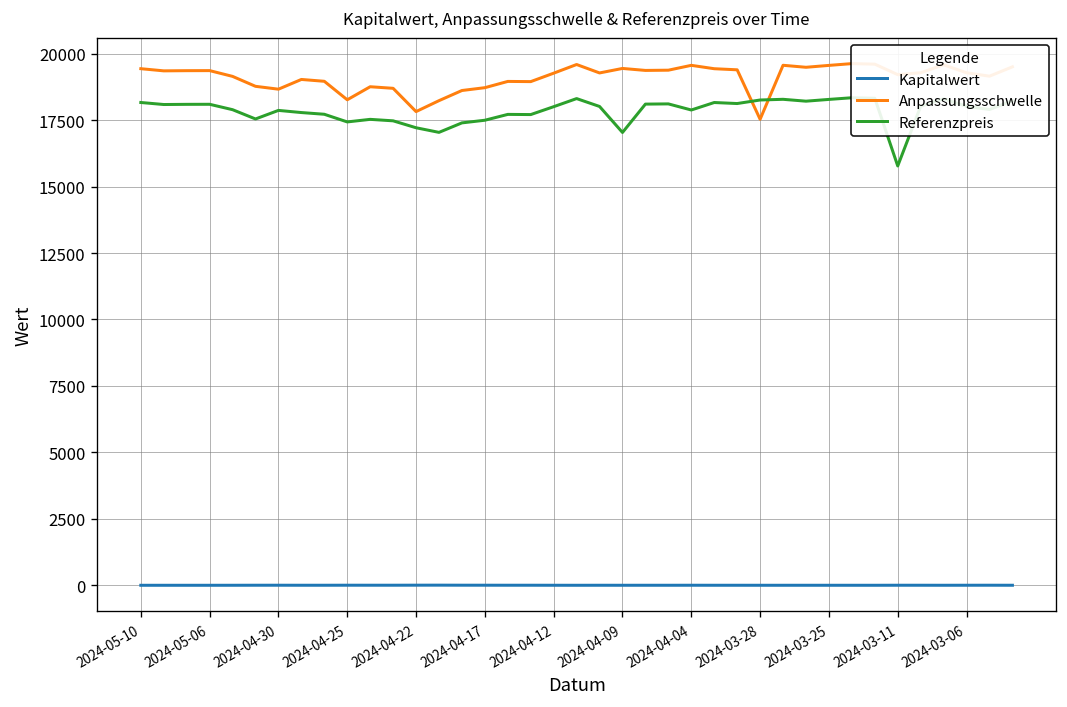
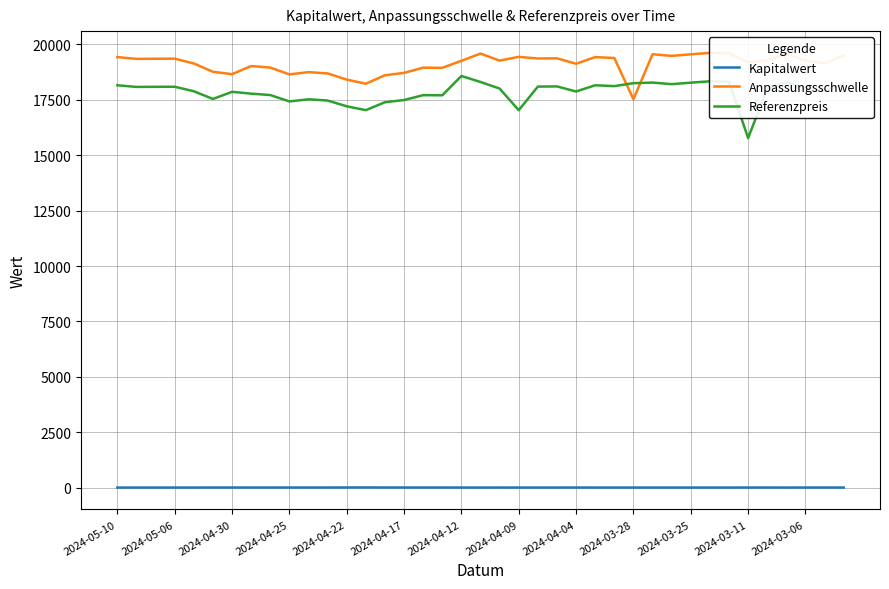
Anpassungsschwelle, 2024-04-25: 18300 -> 18700
Anpassungsschwelle, 2024-04-22: 17800 -> 18400
Referenzpreis, 2024-04-12: 18000 -> 18600
Anpassungsschwelle, 2024-04-04: 19600 -> 19100
